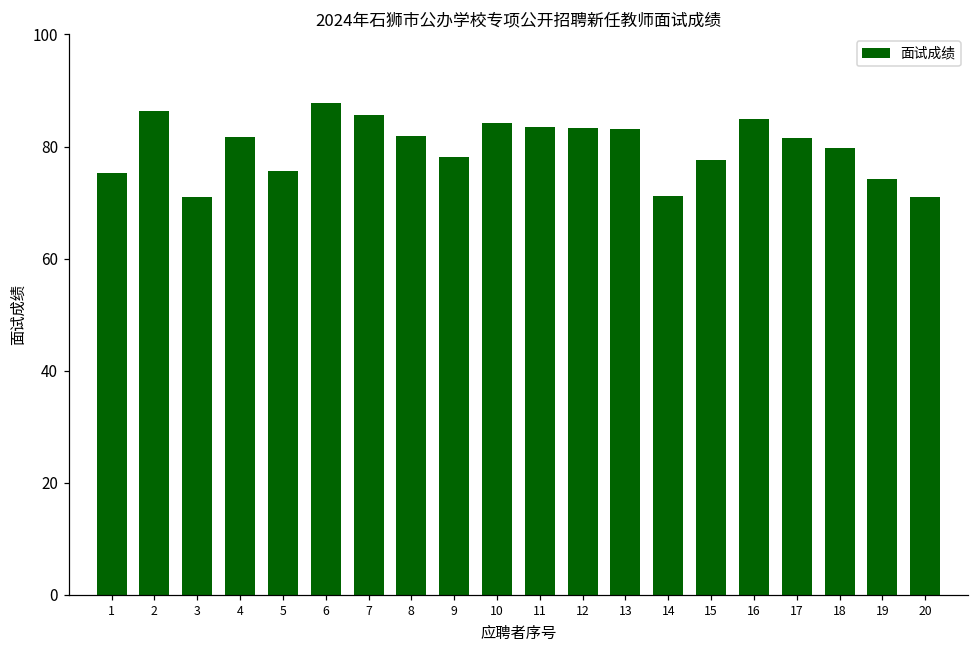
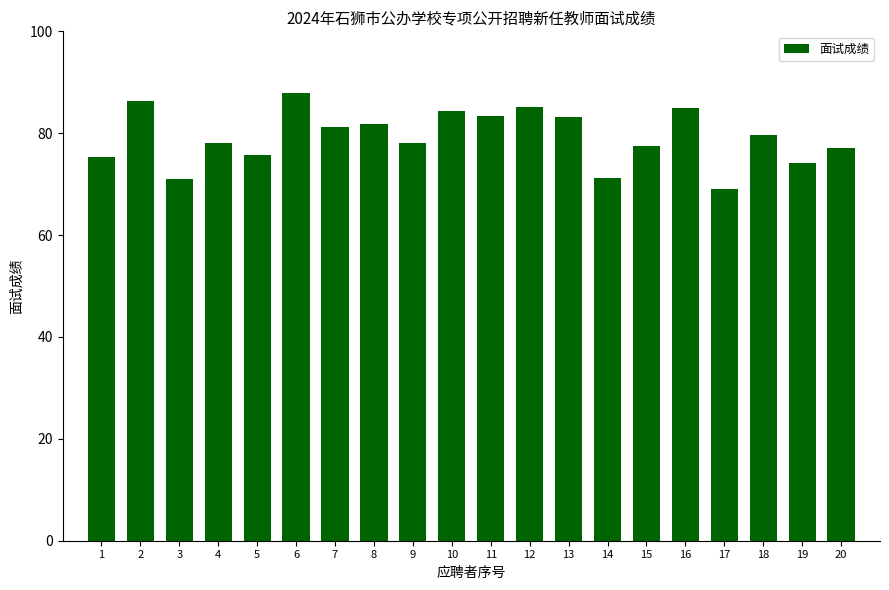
4: 82 -> 78
7: 86 -> 81
12: 83 -> 85
17: 81 -> 69
20: 71 -> 77
